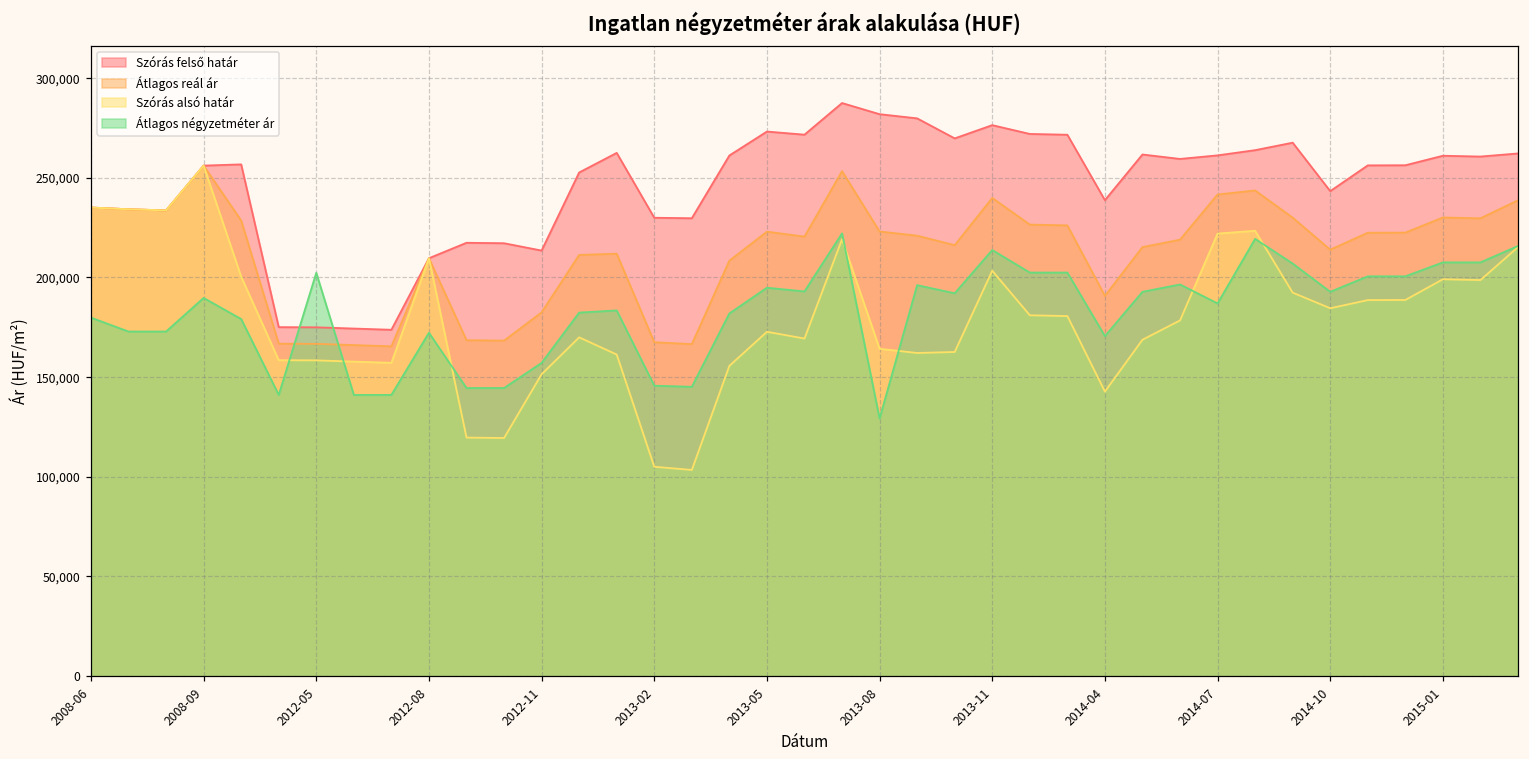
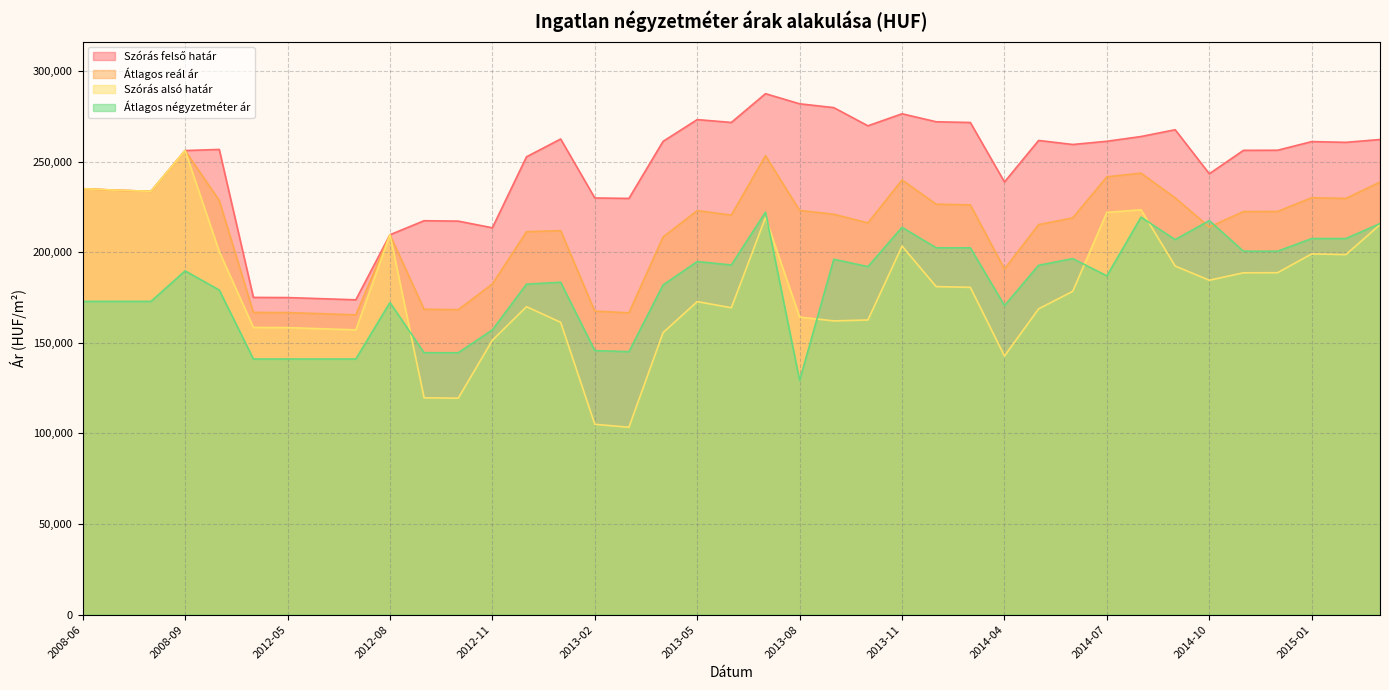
Átlagos négyzetméter ár, 2008-06: 180,000 -> 173,000
Átlagos négyzetméter ár, 2012-05: 202,000 -> 141,000
Átlagos négyzetméter ár, 2014-10: 193,000 -> 217,000
